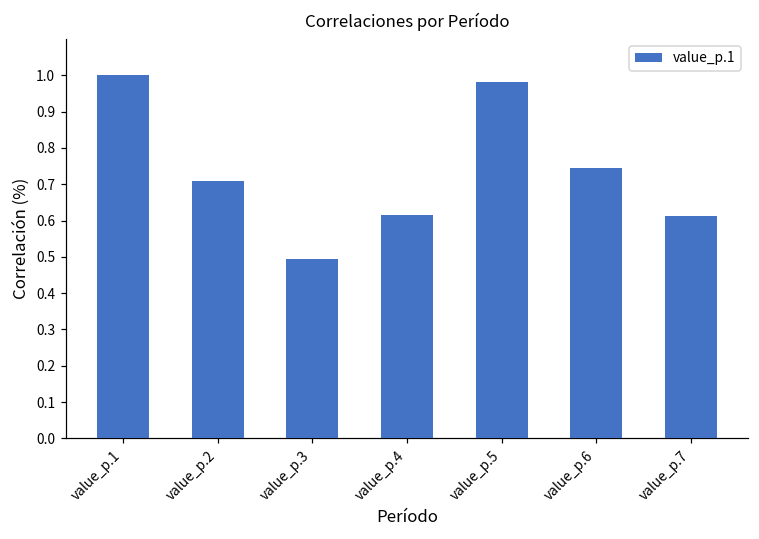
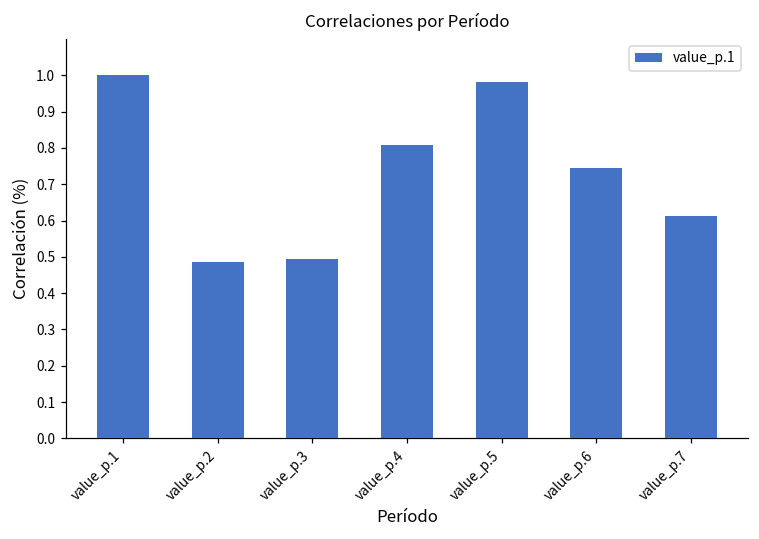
value_p.2: 0.71 -> 0.48
value_p.4: 0.61 -> 0.81
